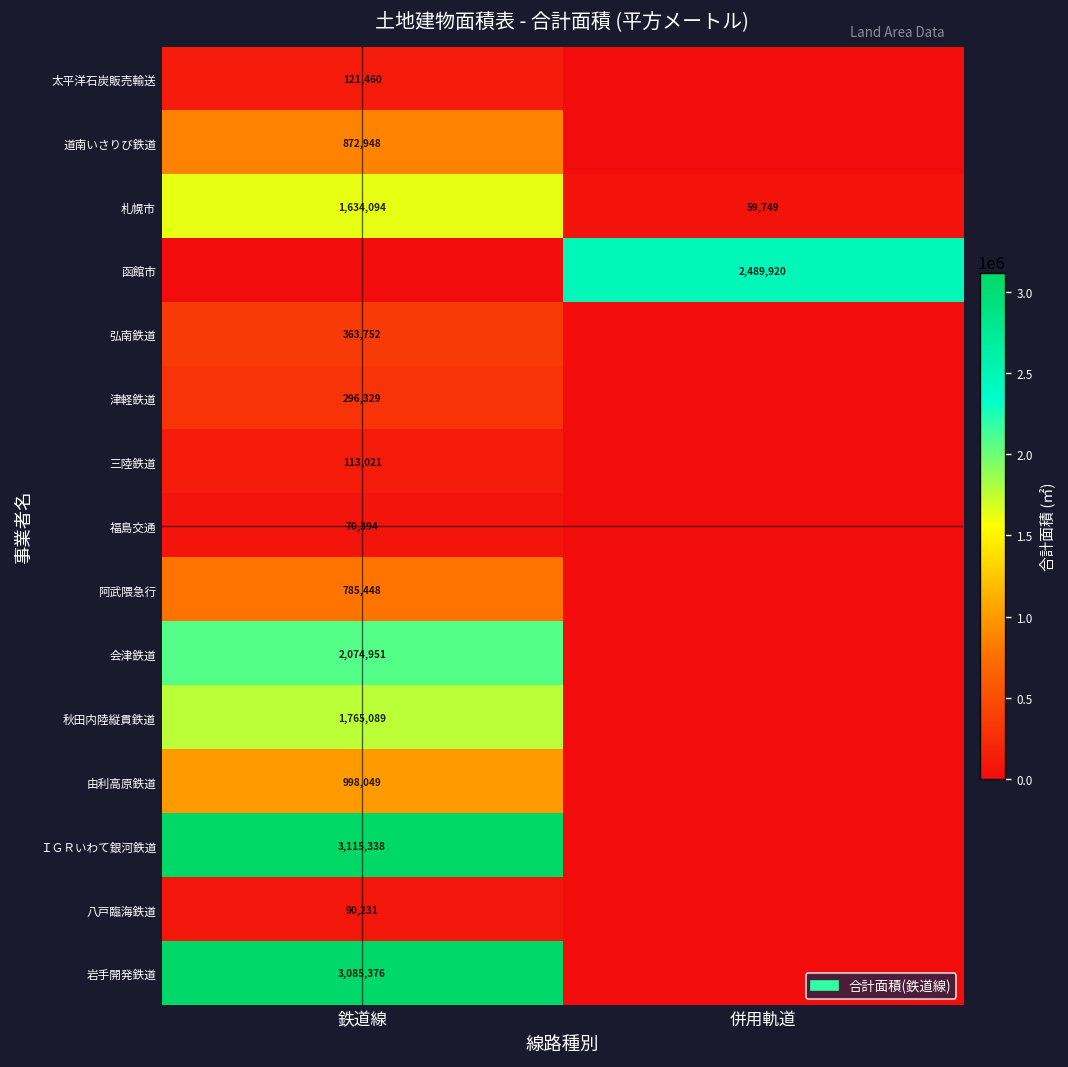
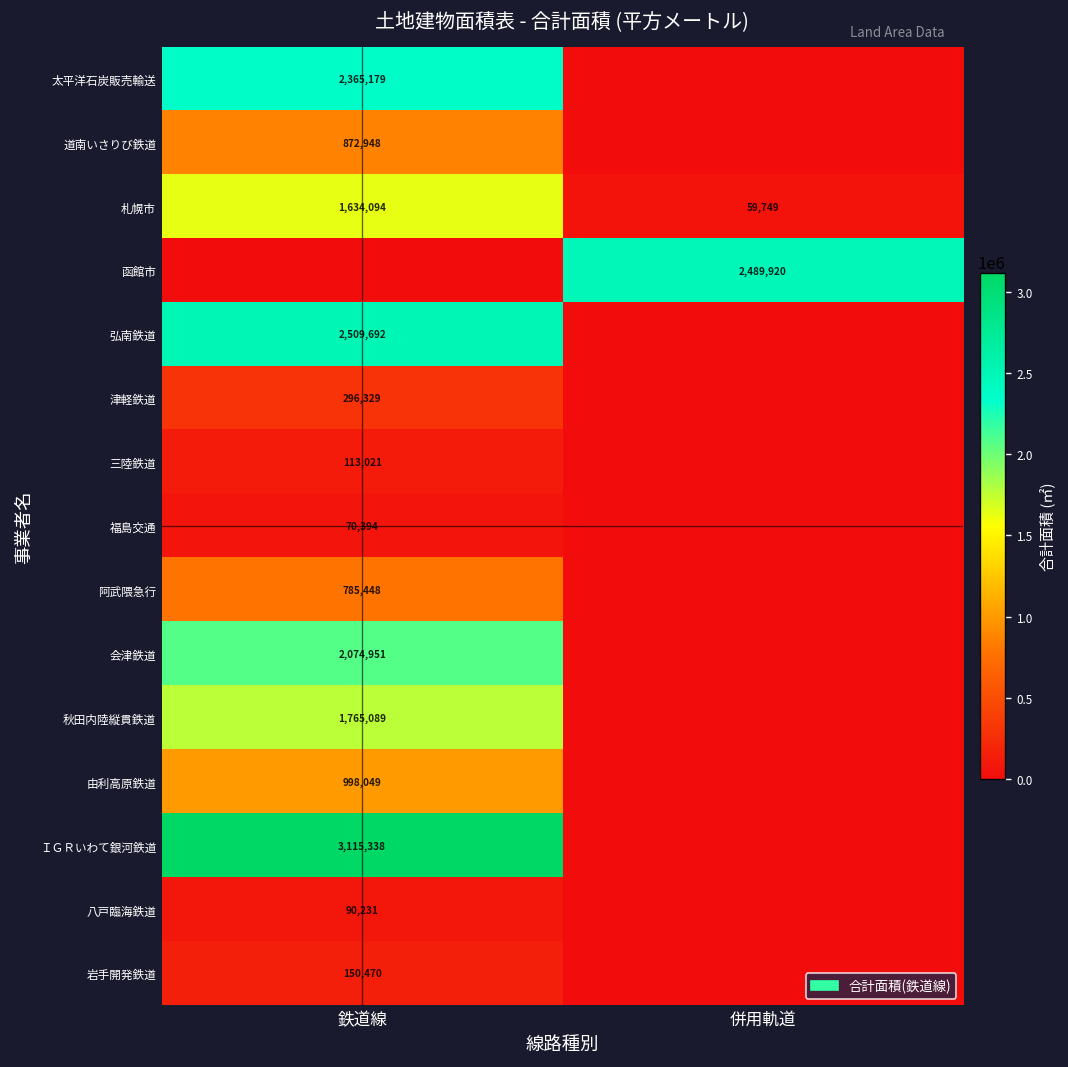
太平洋石炭販売輸送, 鉄道線: 121,460 -> 2,365,179
弘南鉄道, 鉄道線: 363,752 -> 2,509,692
岩手開発鉄道, 鉄道線: 3,085,376 -> 150,470
